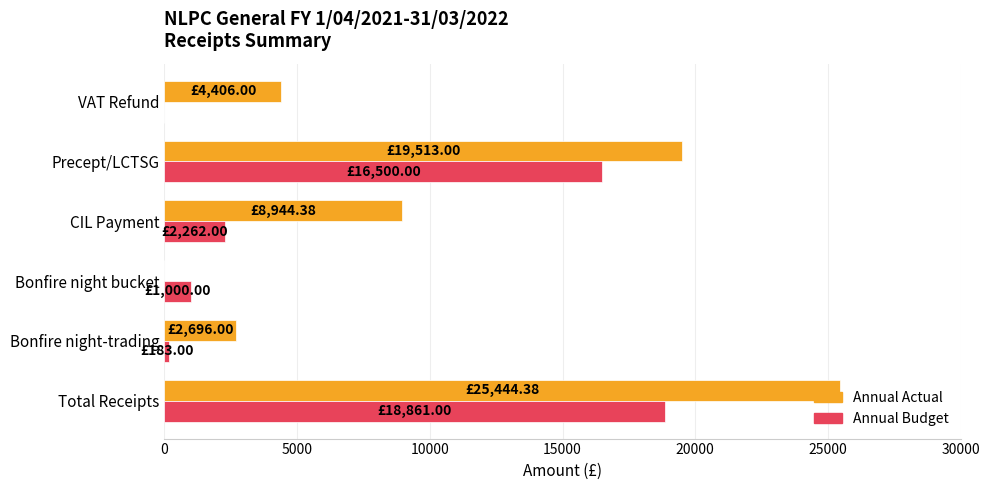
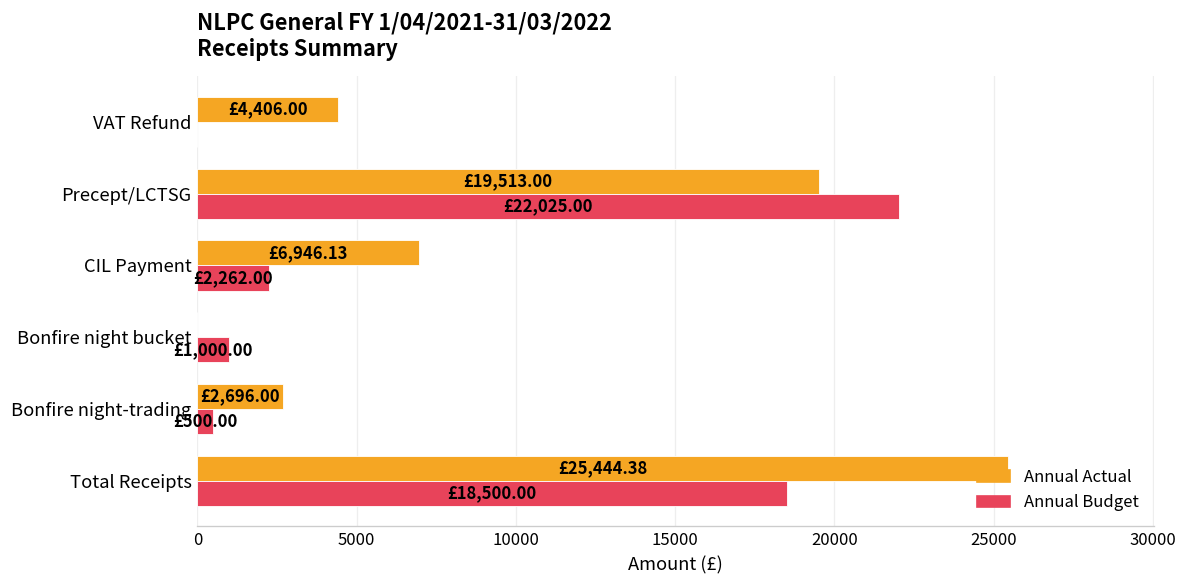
Annual Budget, Precept/LCTSG: £16,500.00 -> £22,025.00
Annual Actual, CIL Payment: £8,944.38 -> £6,946.13
Annual Budget, Bonfire night-trading: £183.00 -> £500.00
Annual Budget, Total Receipts: £18,861.00 -> £18,500.00
